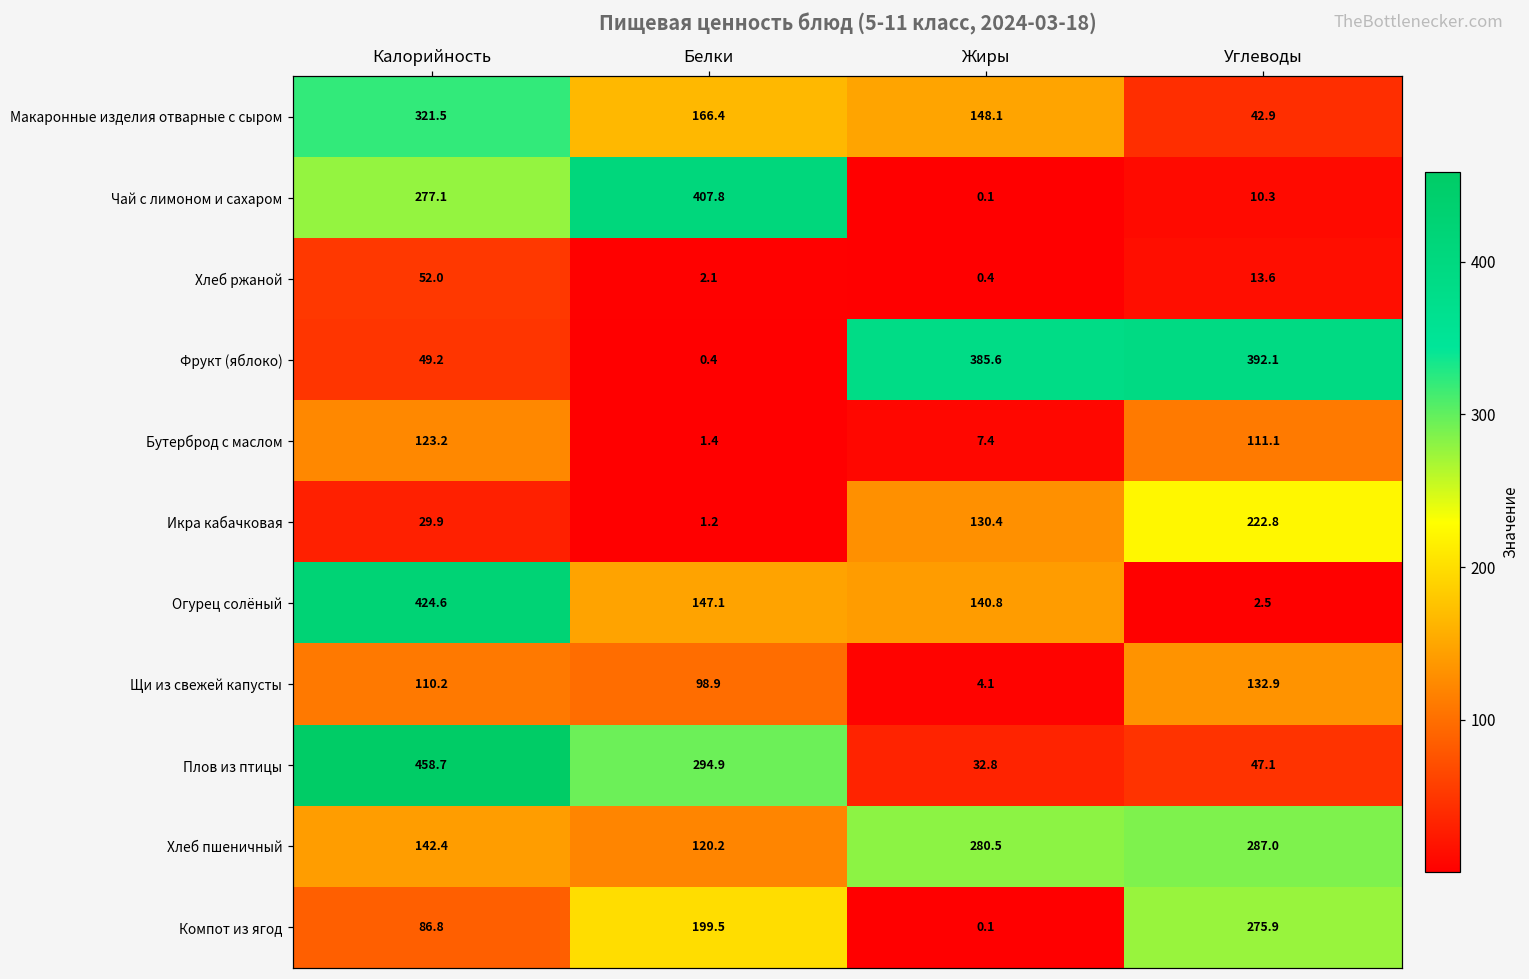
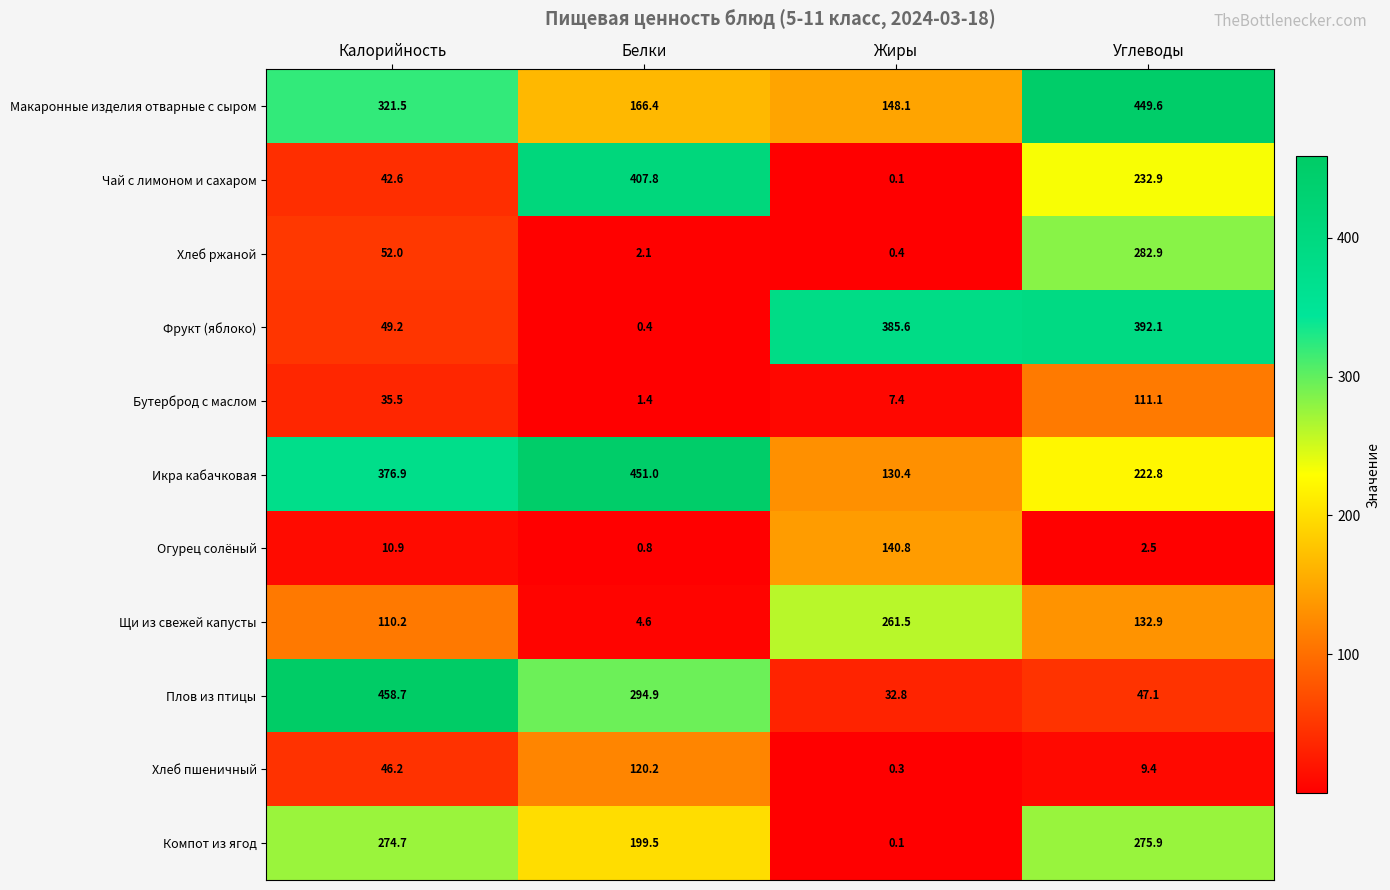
Макаронные изделия отварные с сыром, Углеводы: 42.9 -> 449.6
Чай с лимоном и сахаром, Калорийность: 277.1 -> 42.6
Чай с лимоном и сахаром, Углеводы: 10.3 -> 232.9
Хлеб ржаной, Углеводы: 13.6 -> 282.9
Бутерброд с маслом, Калорийность: 123.2 -> 35.5
Икра кабачковая, Калорийность: 29.9 -> 376.9
Икра кабачковая, Белки: 1.2 -> 451.0
Огурец солёный, Калорийность: 424.6 -> 10.9
Огурец солёный, Белки: 147.1 -> 0.8
Щи из свежей капусты, Белки: 98.9 -> 4.6
Щи из свежей капусты, Жиры: 4.1 -> 261.5
Хлеб пшеничный, Калорийность: 142.4 -> 46.2
Хлеб пшеничный, Жиры: 280.5 -> 0.3
Хлеб пшеничный, Углеводы: 287.0 -> 9.4
Компот из ягод, Калорийность: 86.8 -> 274.7
